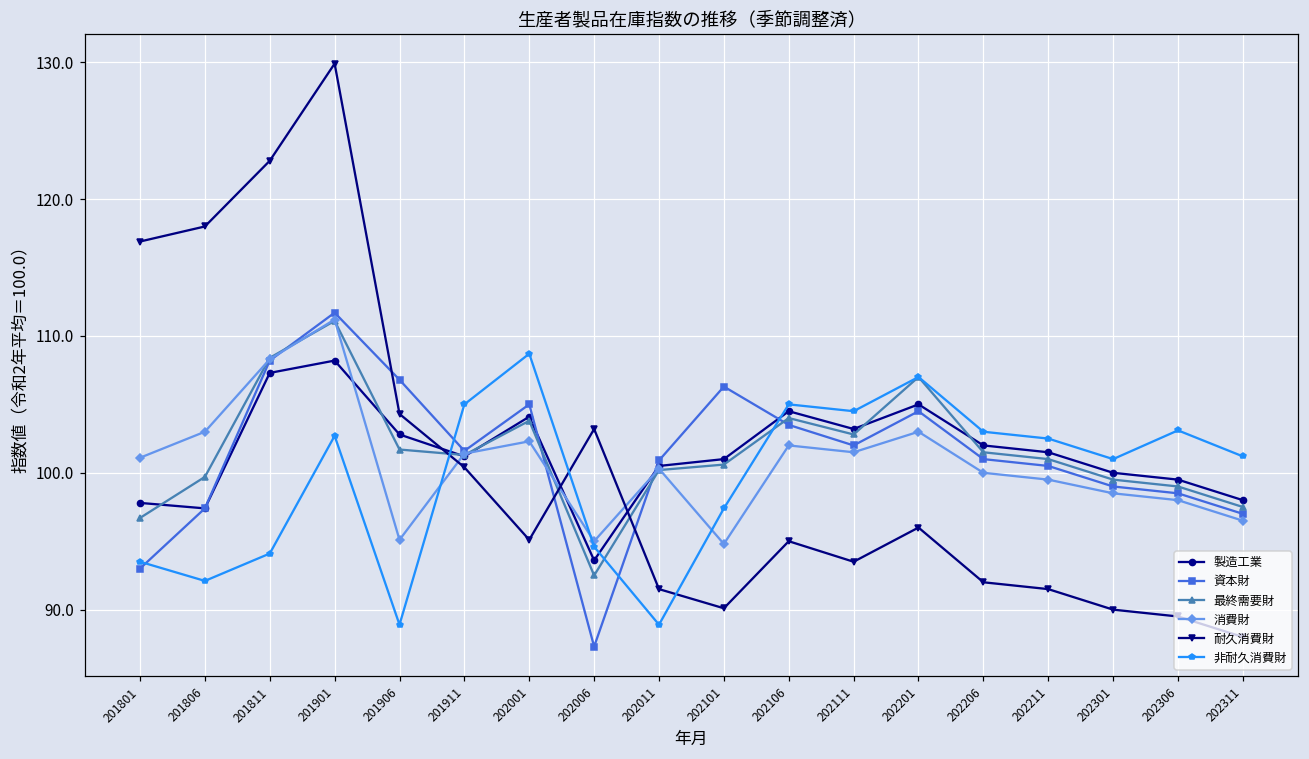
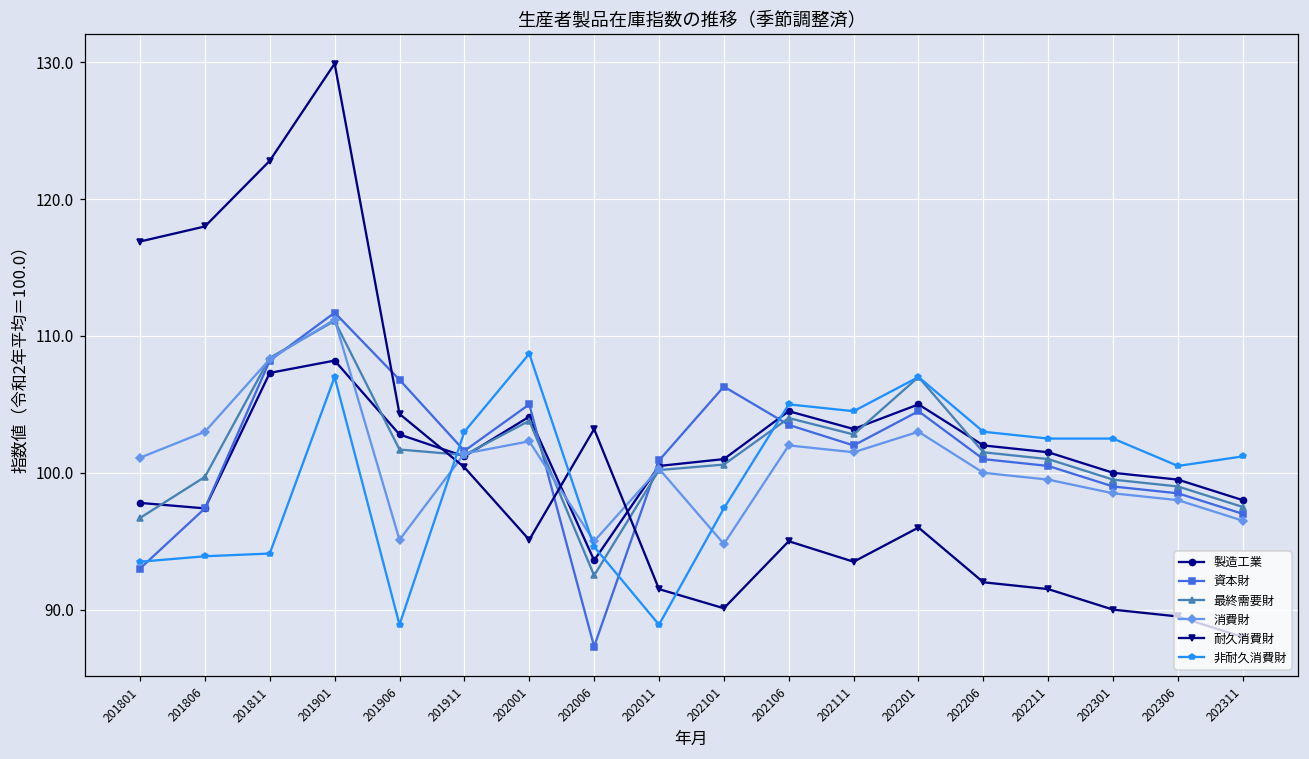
非耐久消費財, 201806: 92.1 -> 93.9
非耐久消費財, 201901: 102.7 -> 107.0
非耐久消費財, 201911: 105 -> 103
非耐久消費財, 202301: 101.0 -> 102.5
非耐久消費財, 202306: 103.1 -> 100.5
